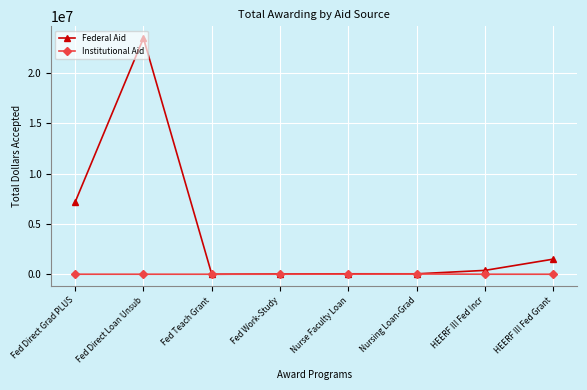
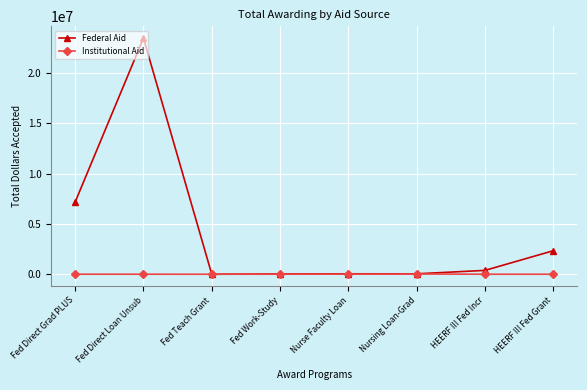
Federal Aid, HEERF III Fed Grant: 1500000 -> 2300000
